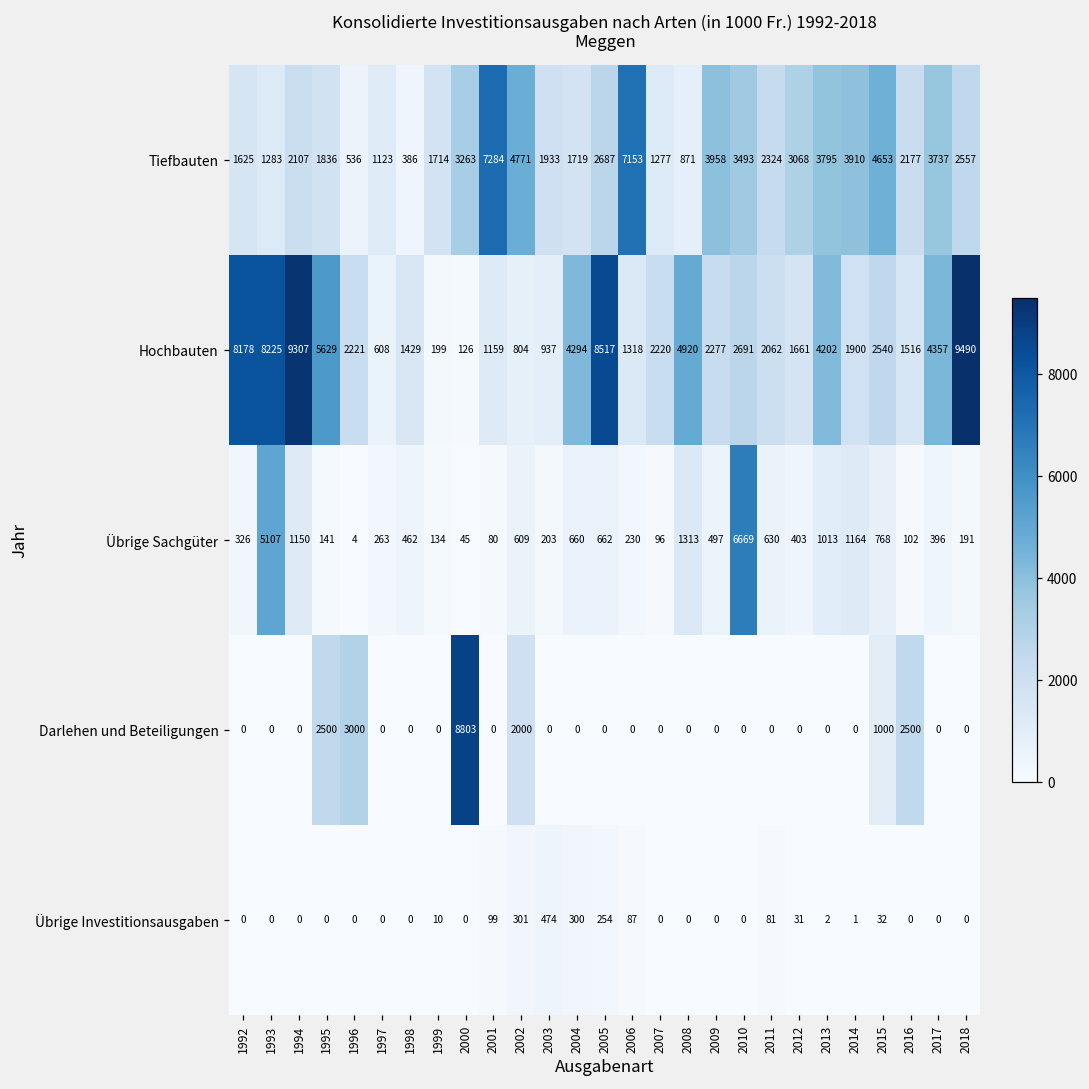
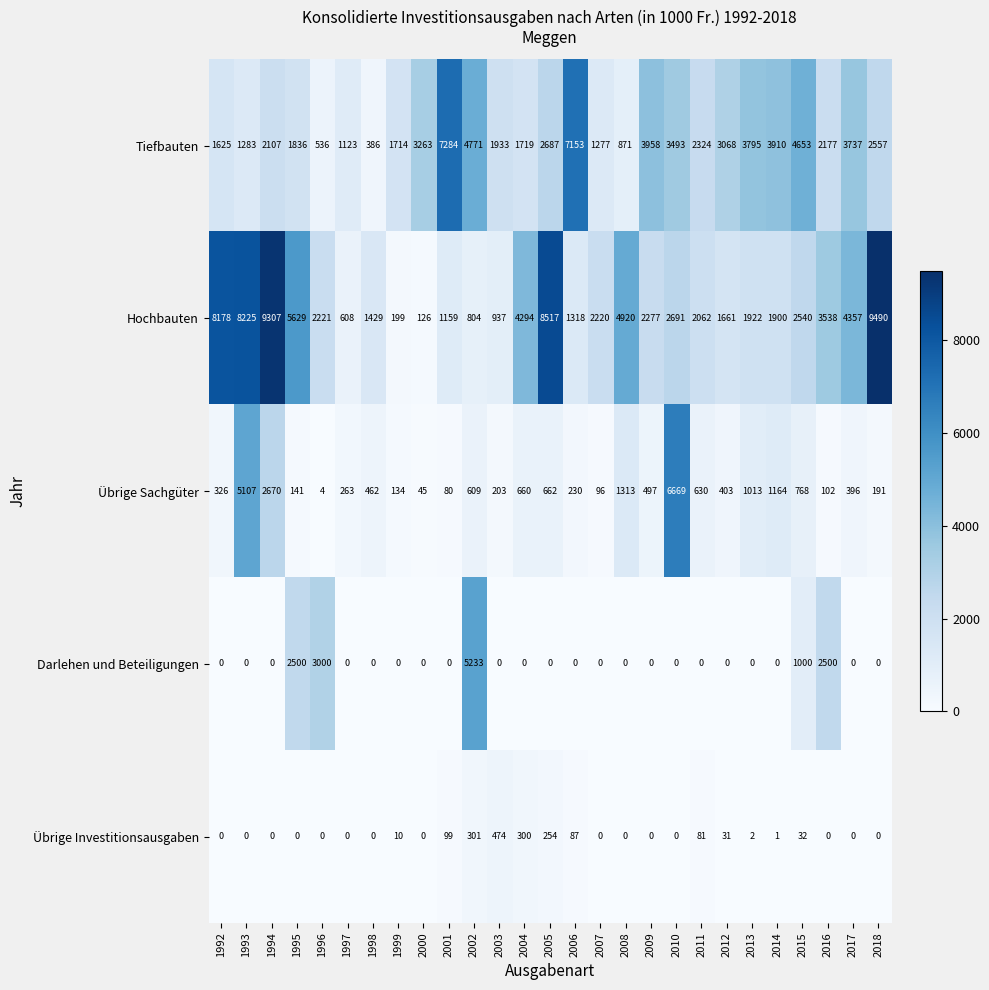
Hochbauten, 2013: 4202 -> 1922
Hochbauten, 2016: 1516 -> 3538
Übrige Sachgüter, 1994: 1150 -> 2670
Darlehen und Beteiligungen, 2000: 8803 -> 0
Darlehen und Beteiligungen, 2002: 2000 -> 5233
